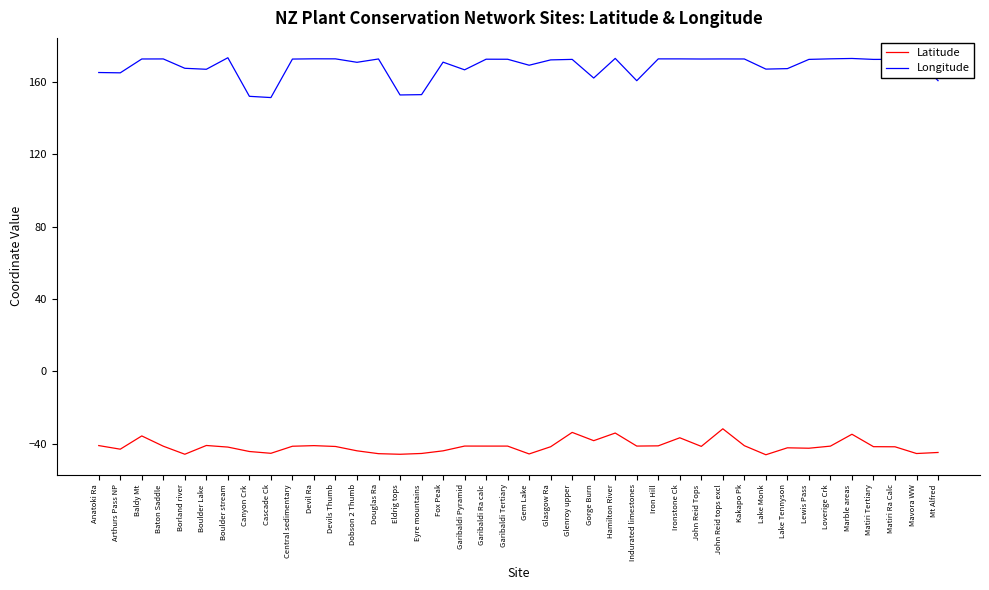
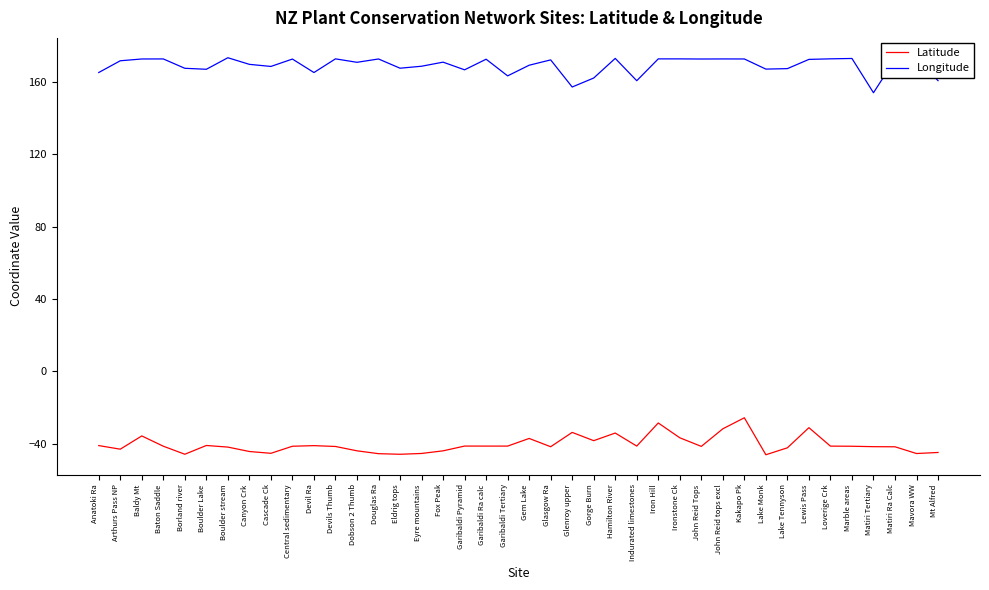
Longitude, Arthurs Pass NP: 165 -> 172
Longitude, Canyon Crk: 152 -> 170
Longitude, Cascade Ck: 151 -> 168
Longitude, Devil Ra: 173 -> 165
Longitude, Eldrig tops: 153 -> 167
Longitude, Eyre mountains: 153 -> 169
Longitude, Garibaldi Tertiary: 172 -> 163
Latitude, Gem Lake: -46 -> -37
Longitude, Glenroy upper: 172 -> 157
Latitude, Iron Hill: -41 -> -28
Latitude, Kakapo Pk: -41 -> -26
Latitude, Lewis Pass: -42 -> -31
Latitude, Marble areas: -35 -> -41
Longitude, Matiri Tertiary: 172 -> 154
